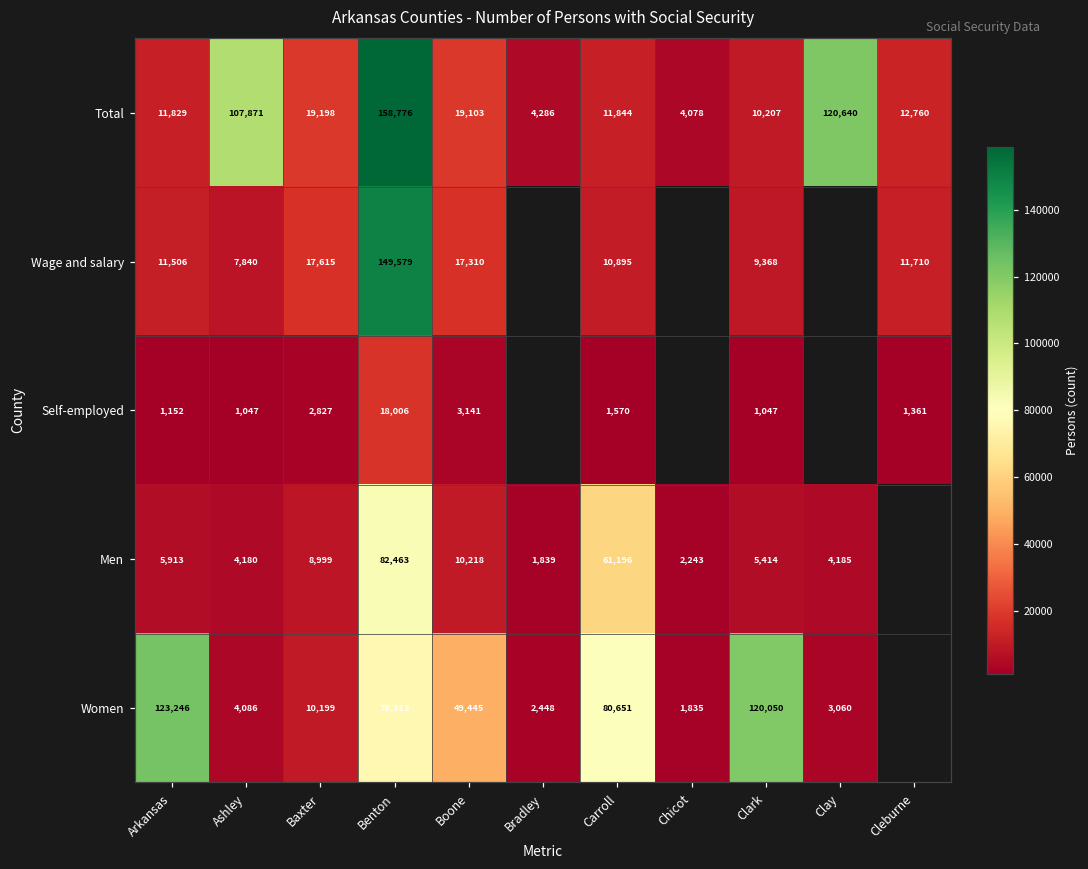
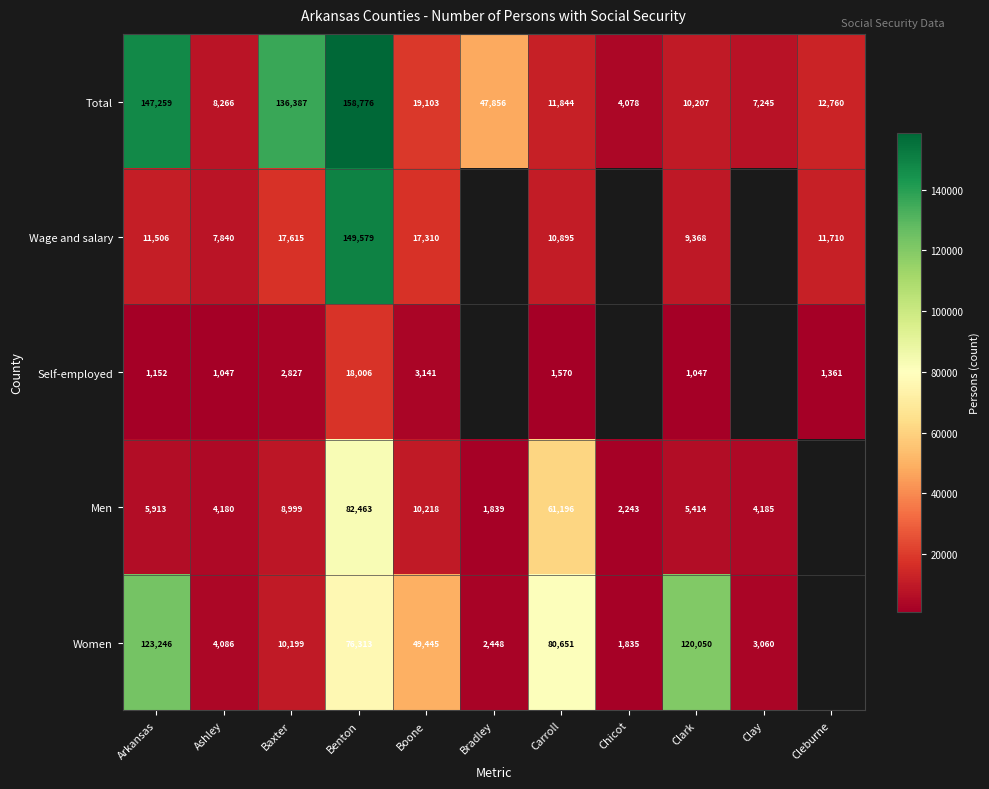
Total, Arkansas: 11,829 -> 147,259
Total, Ashley: 107,871 -> 8,266
Total, Baxter: 19,198 -> 136,387
Total, Bradley: 4,286 -> 47,856
Total, Clay: 120,640 -> 7,245
